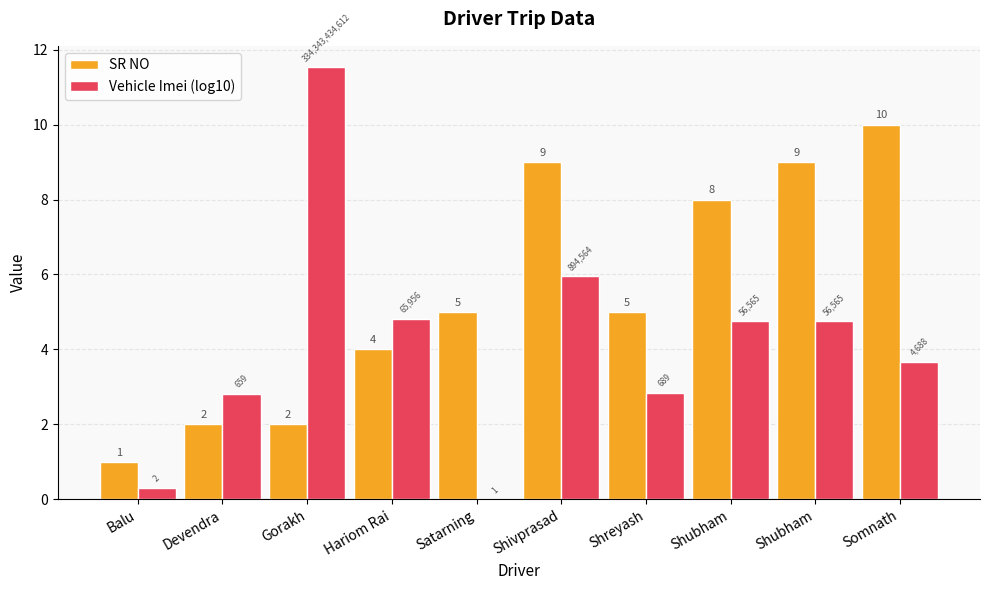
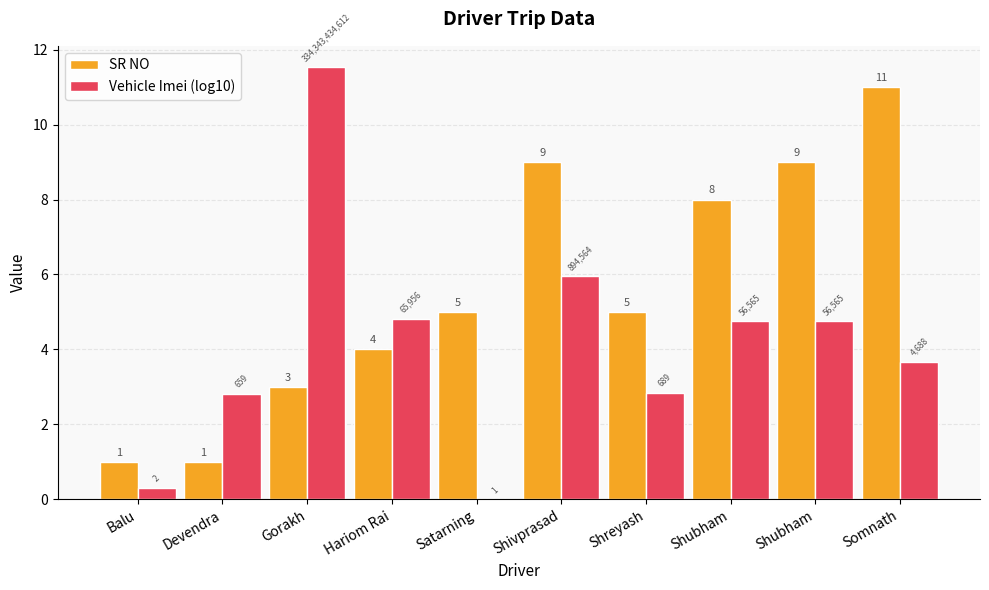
SR NO, Devendra: 2 -> 1
SR NO, Gorakh: 2 -> 3
SR NO, Somnath: 10 -> 11
